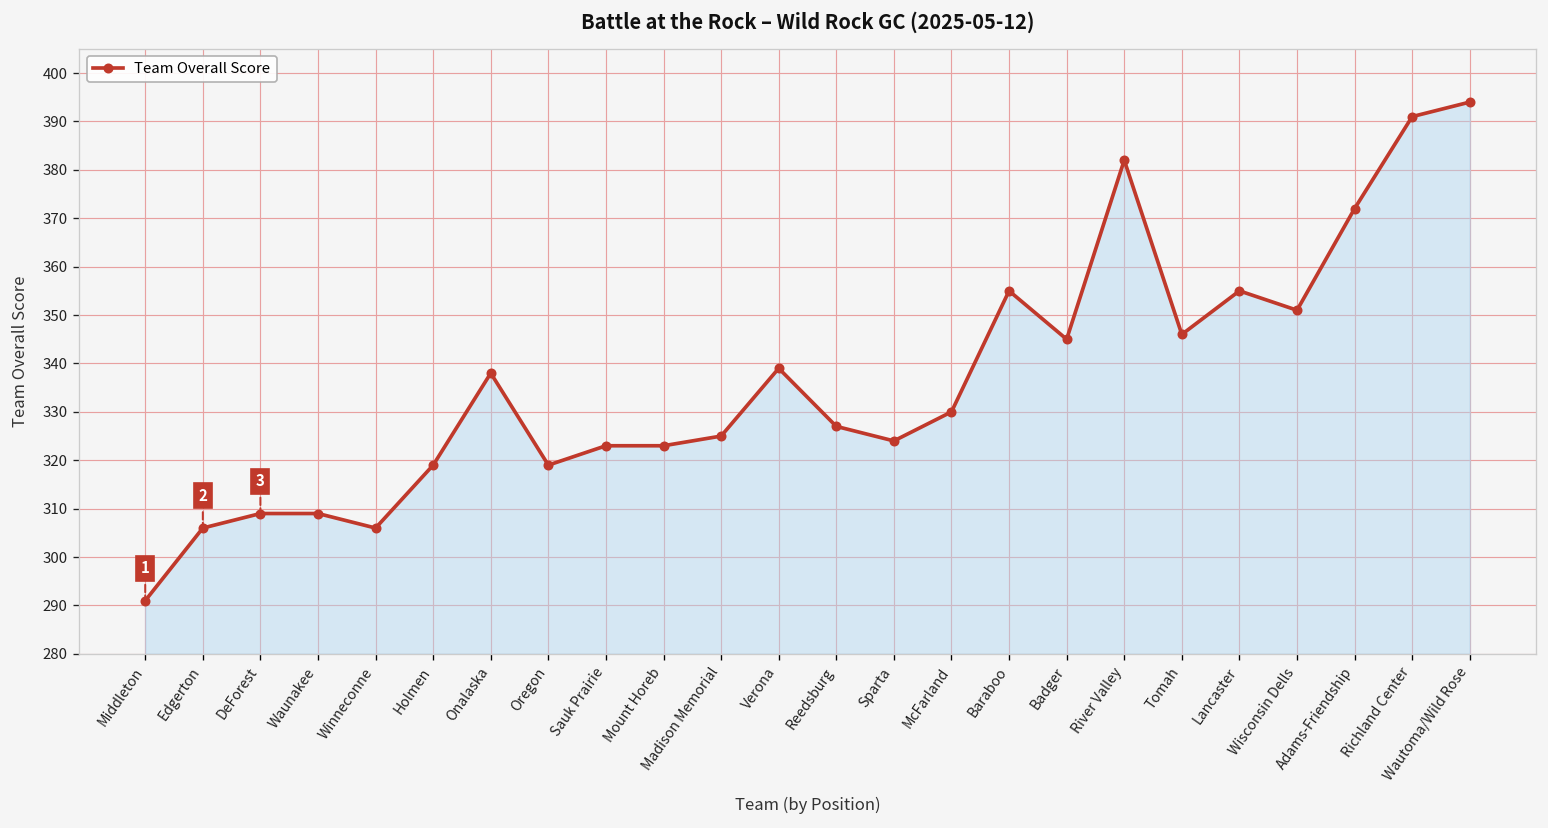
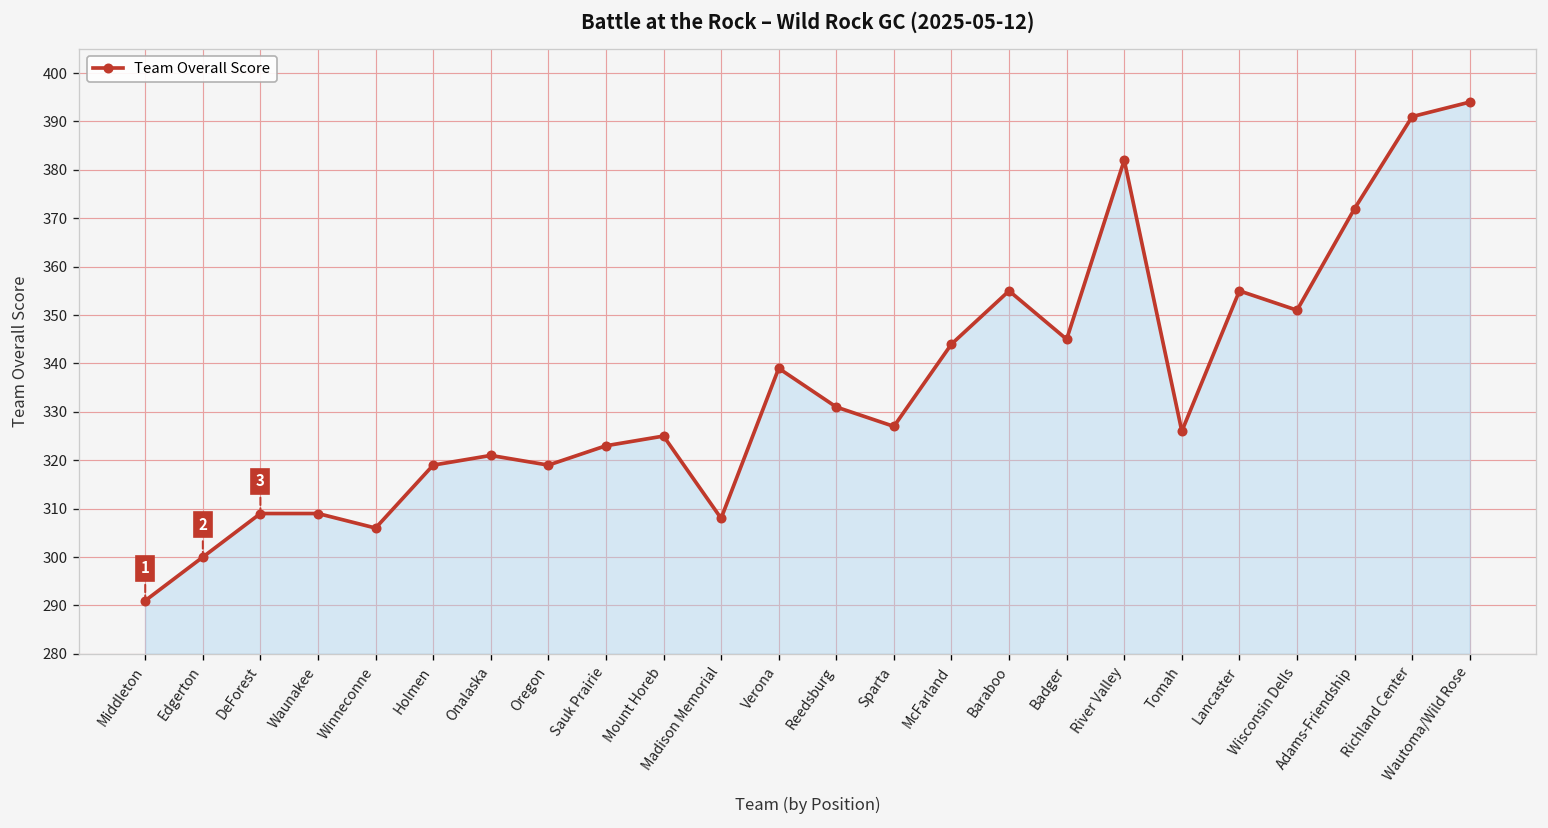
Edgerton: 306 -> 300
Onalaska: 338 -> 321
Mount Horeb: 323 -> 325
Madison Memorial: 325 -> 308
Reedsburg: 327 -> 331
Sparta: 324 -> 327
McFarland: 330 -> 344
Tomah: 346 -> 326
